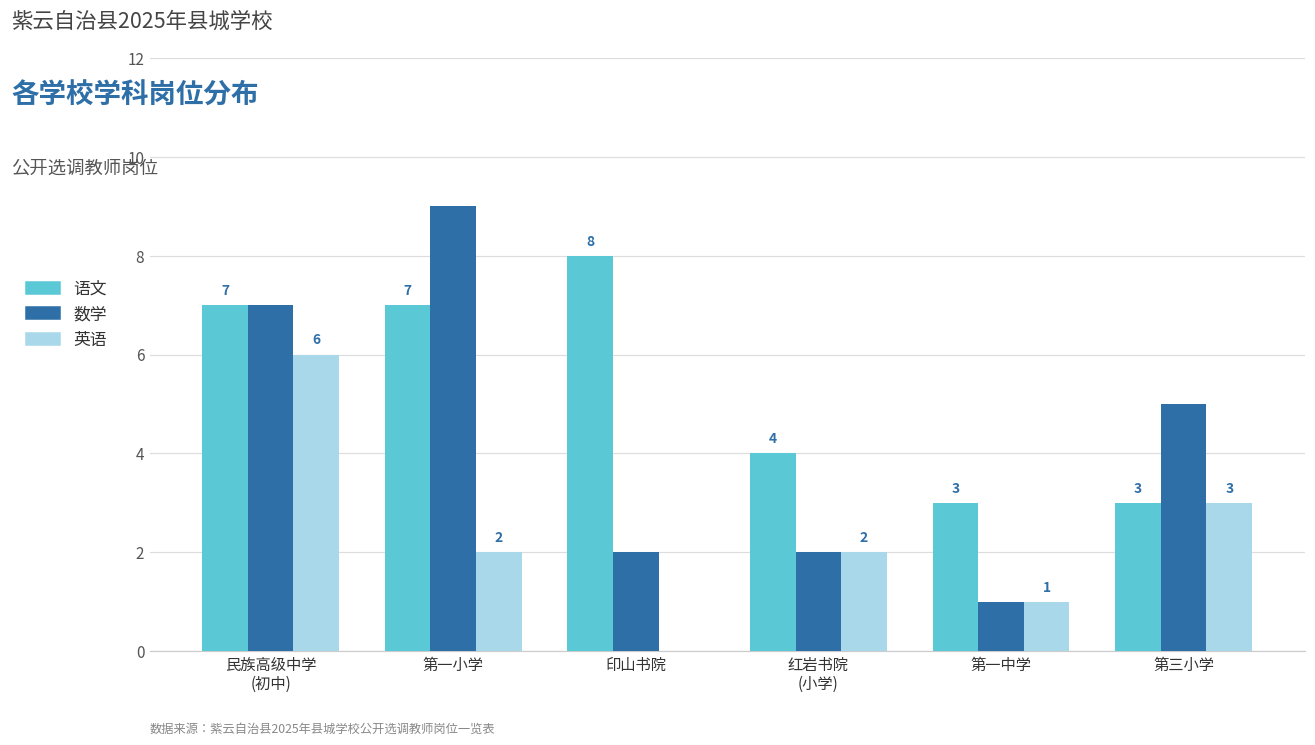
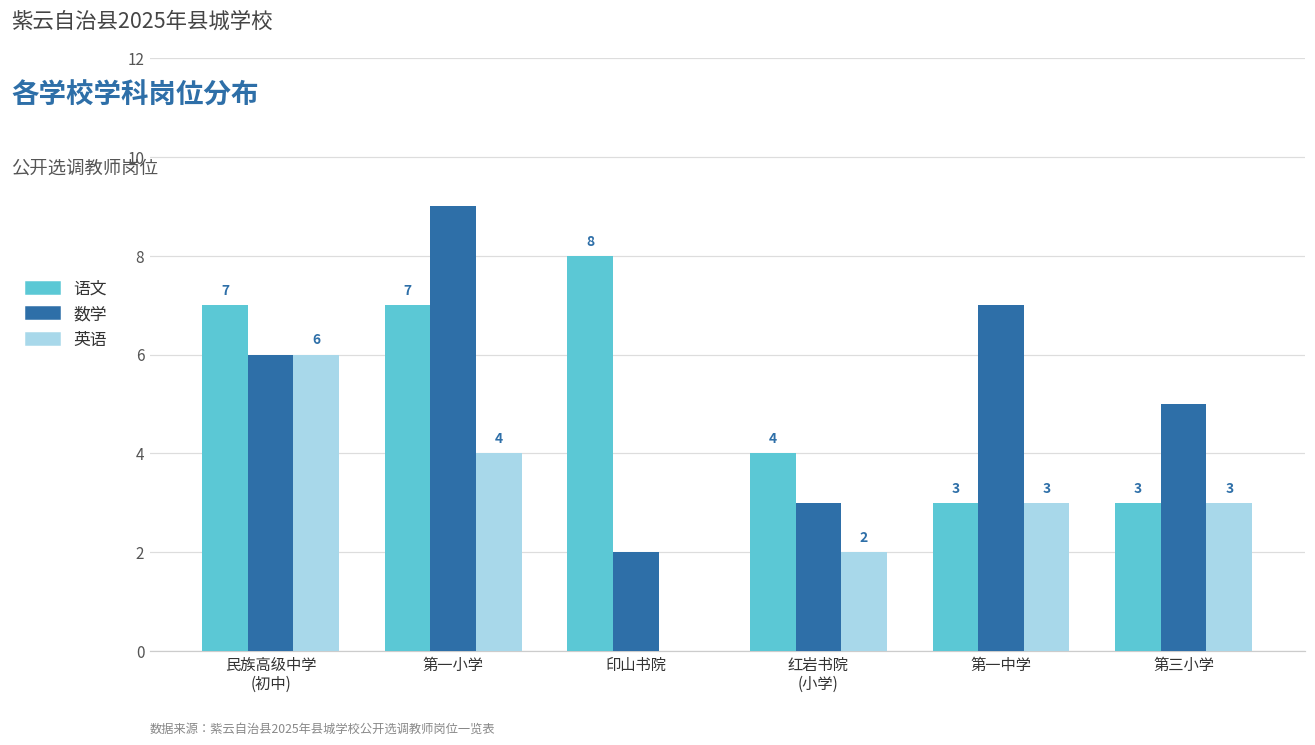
数学, 民族高级中学 (初中): 7 -> 6
英语, 第一小学: 2 -> 4
数学, 红岩书院 (小学): 2 -> 3
数学, 第一中学: 1 -> 7
英语, 第一中学: 1 -> 3
